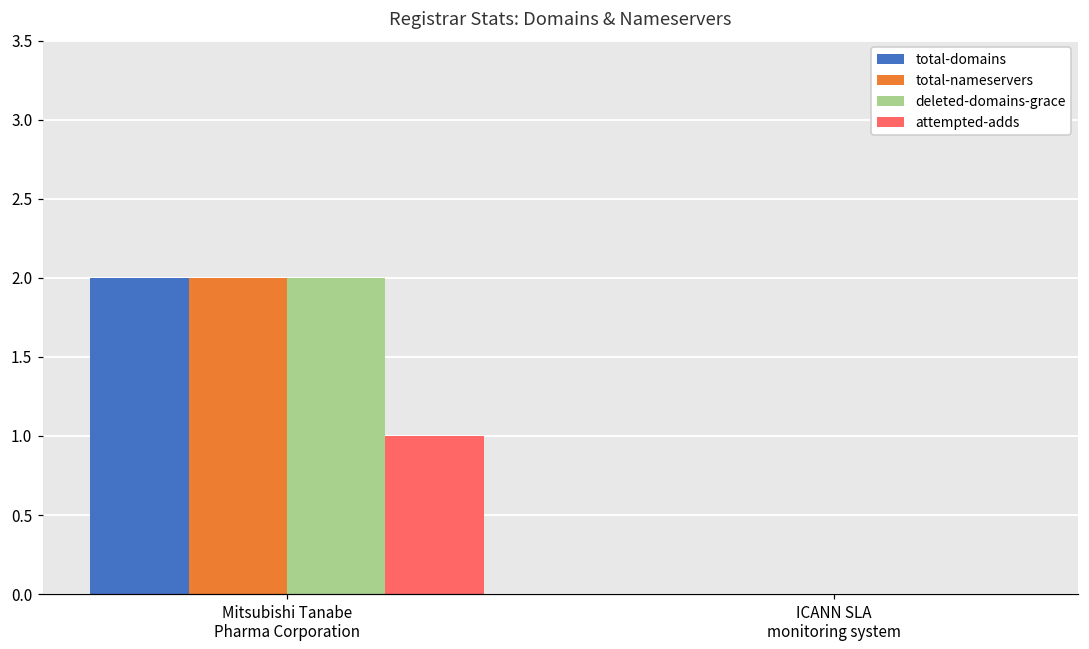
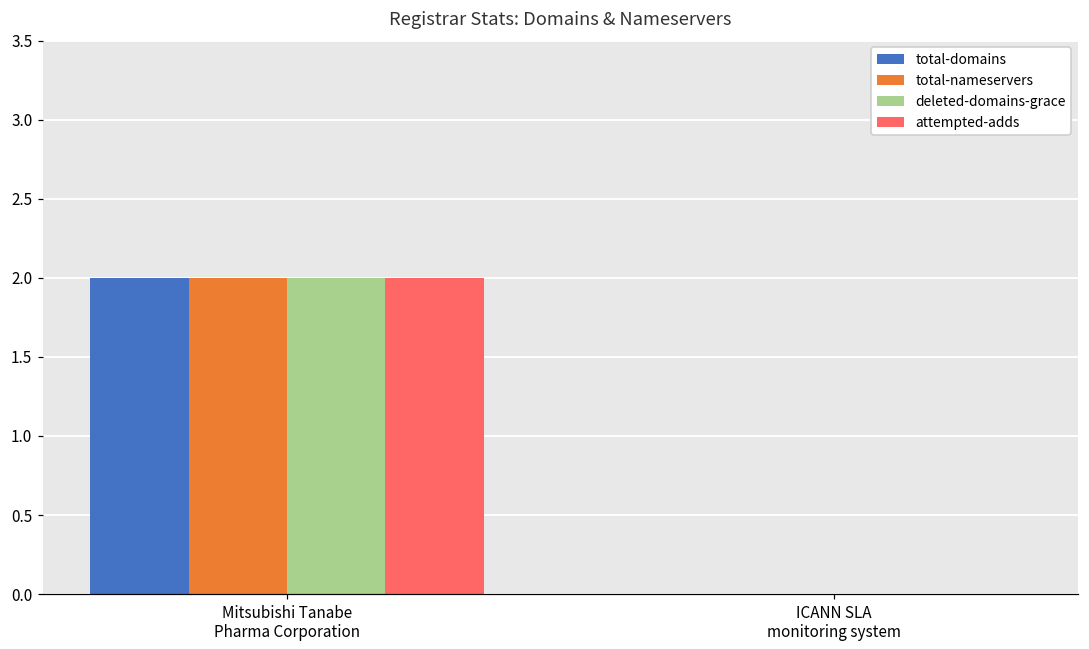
attempted-adds, Mitsubishi Tanabe Pharma Corporation: 1 -> 2
